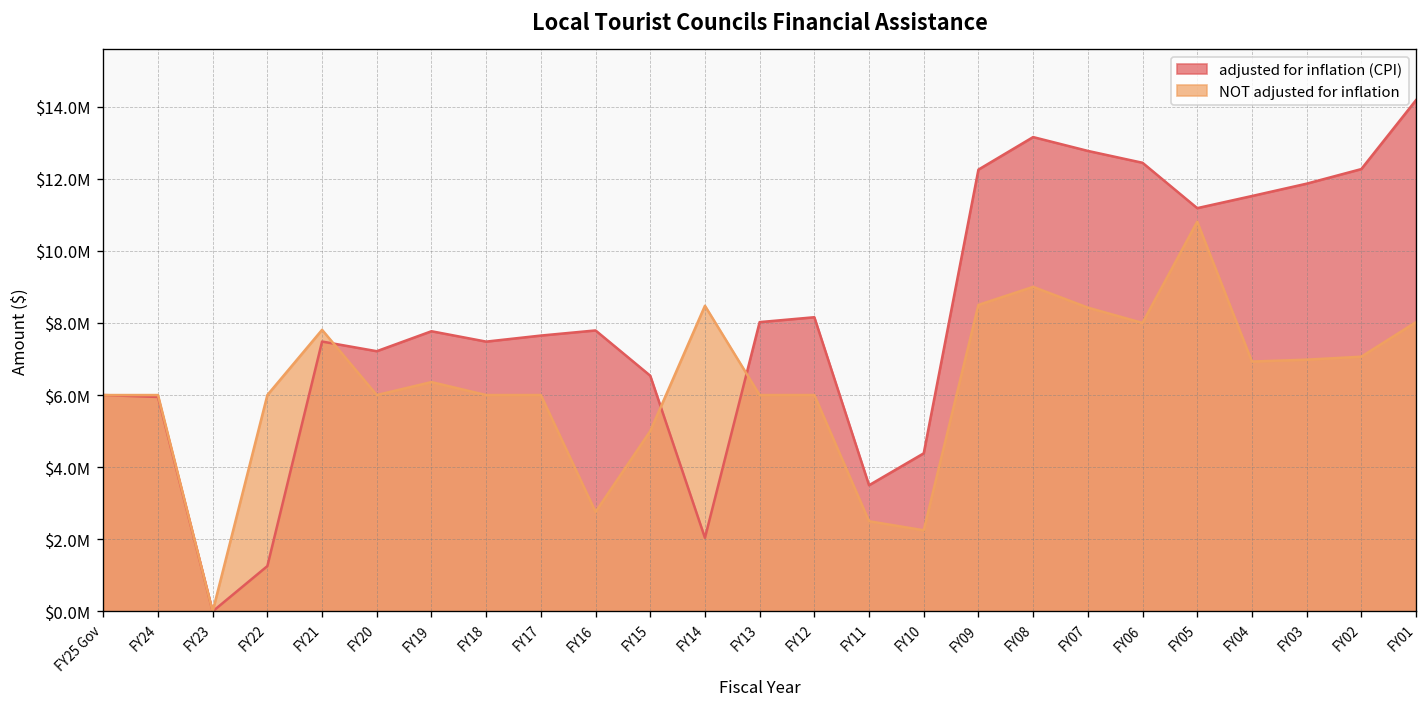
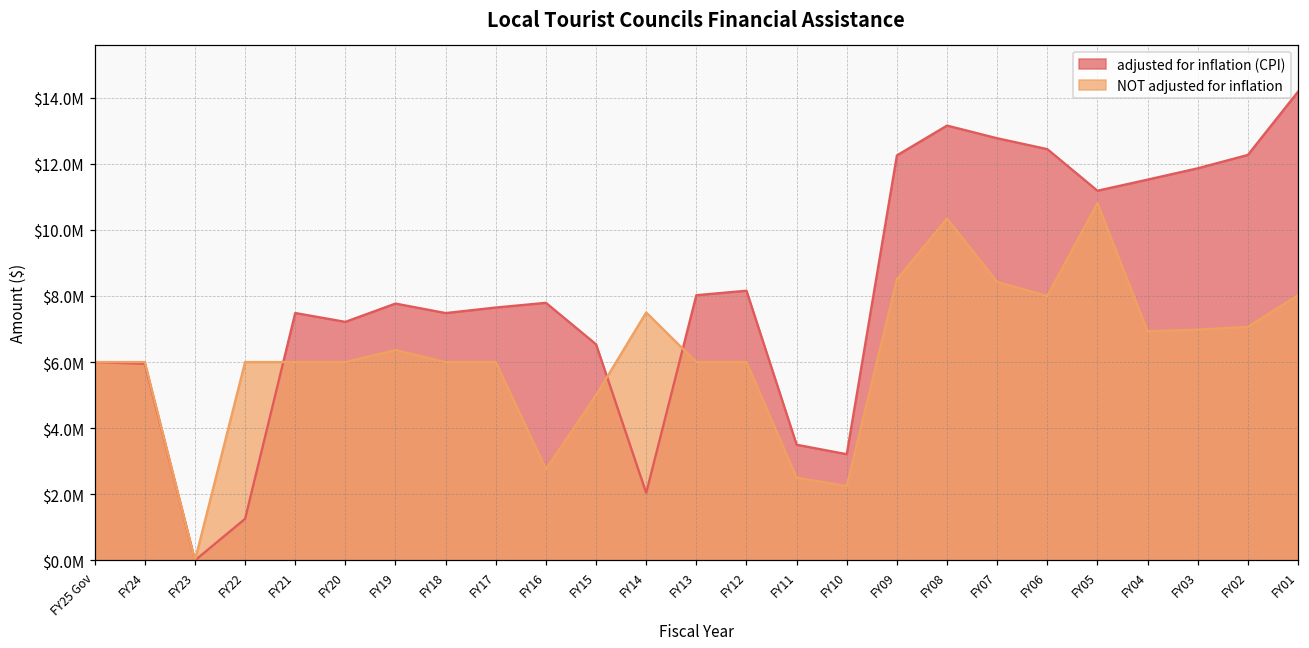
NOT adjusted for inflation, FY21: $7800000 -> $6000000
NOT adjusted for inflation, FY14: $8500000 -> $7500000
adjusted for inflation (CPI), FY10: $4400000 -> $3200000
NOT adjusted for inflation, FY08: $9000000 -> $10300000
